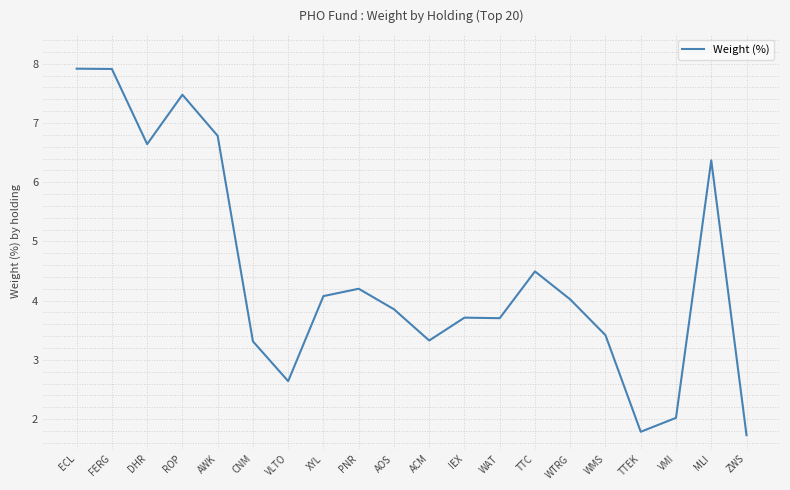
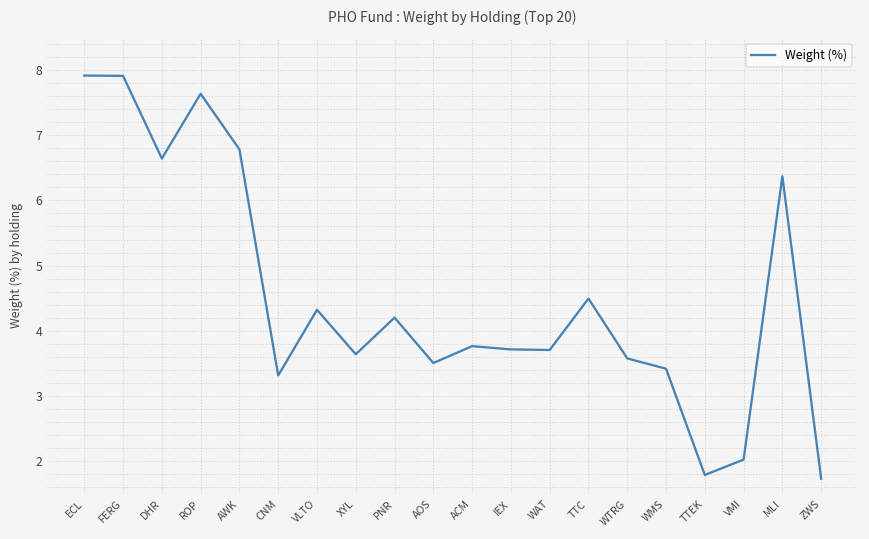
ROP: 7.5 -> 7.6
VLTO: 2.6 -> 4.3
XYL: 4.1 -> 3.6
AOS: 3.9 -> 3.5
ACM: 3.3 -> 3.8
WTRG: 4.0 -> 3.6
